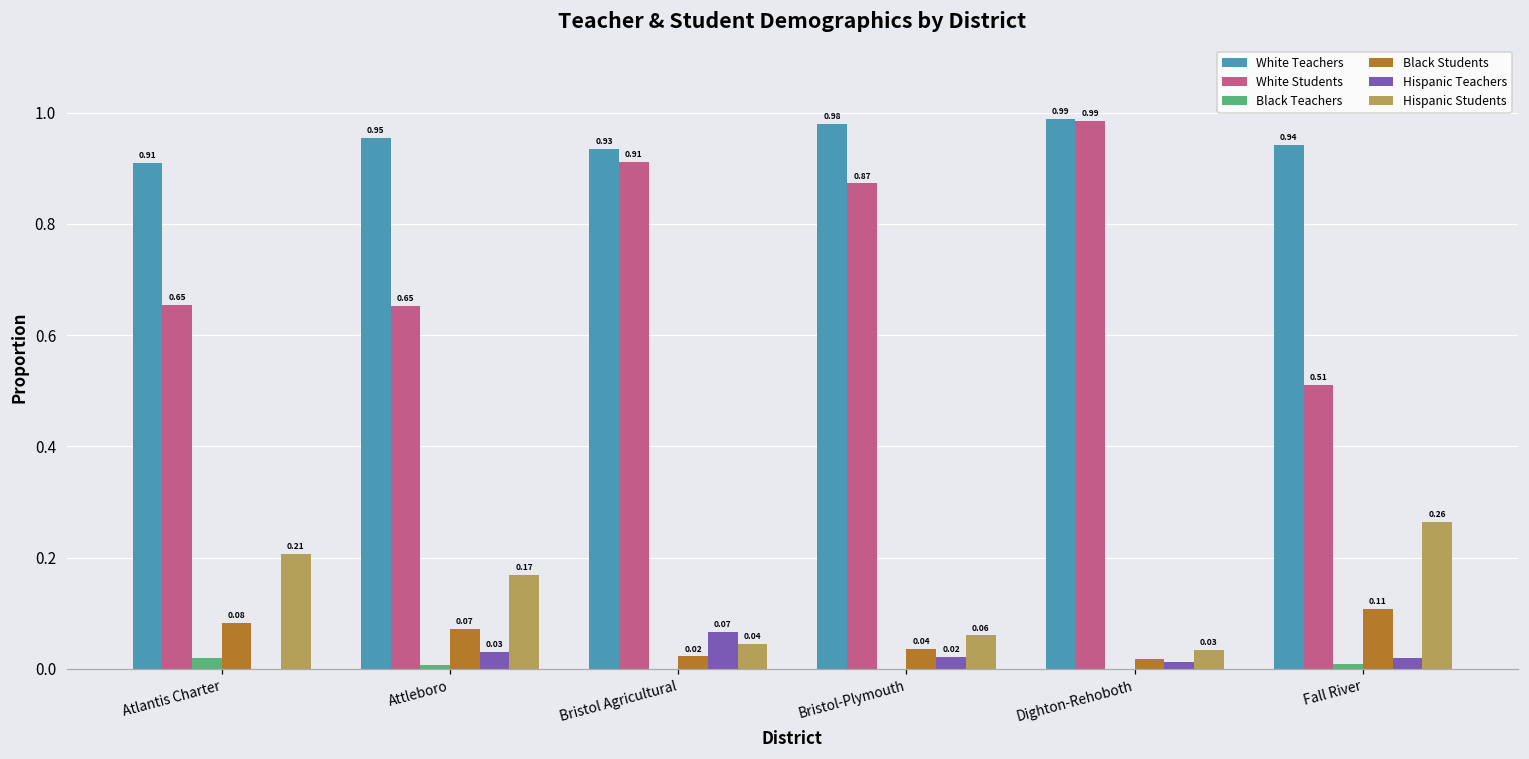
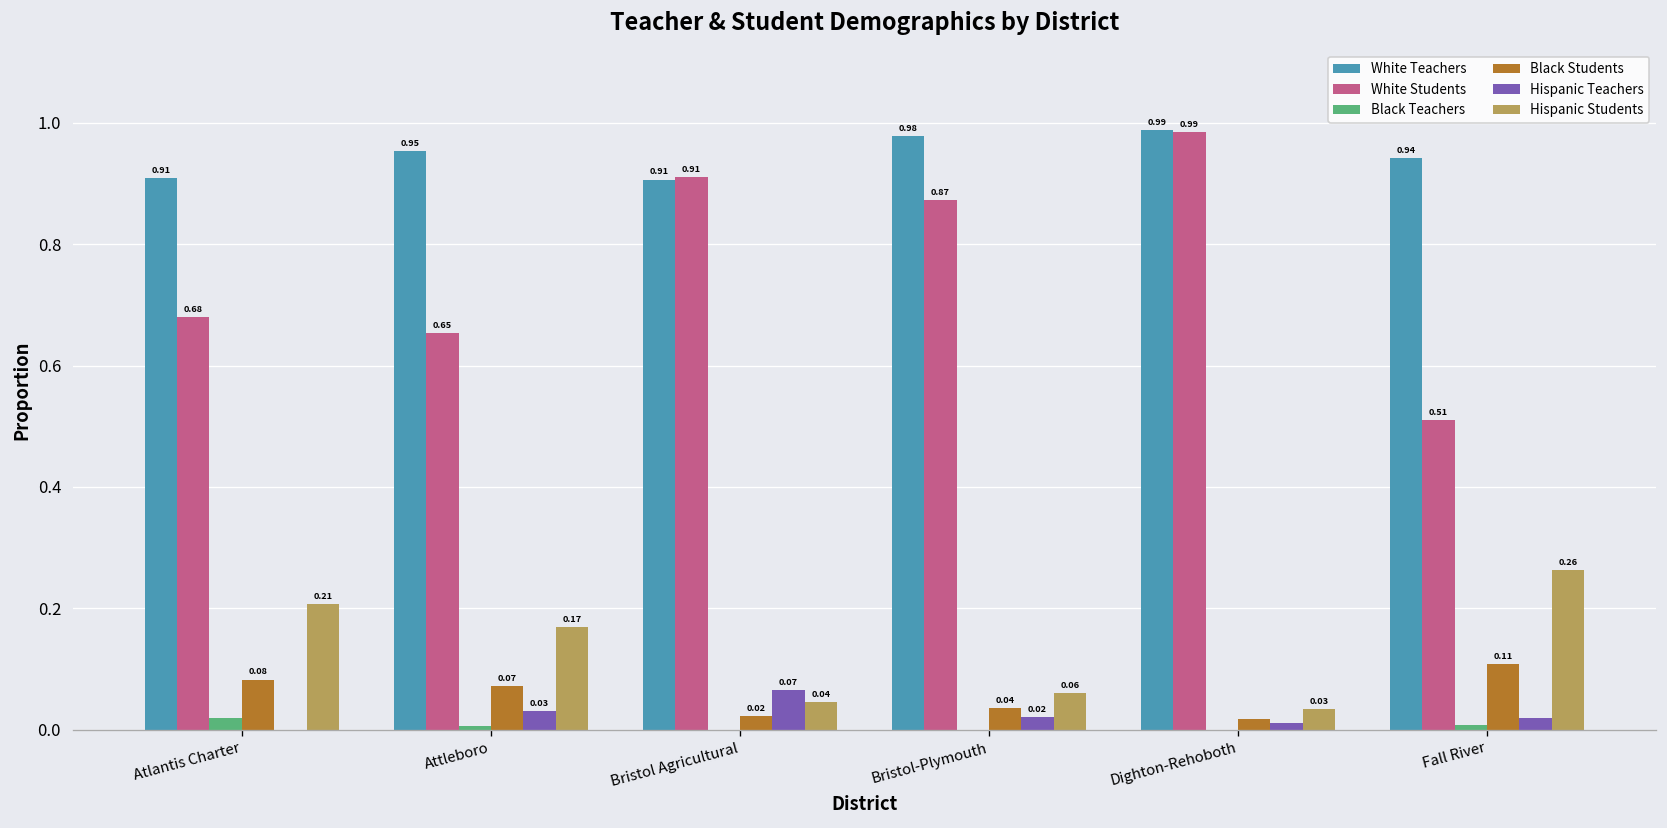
White Students, Atlantis Charter: 0.65 -> 0.68
White Teachers, Bristol Agricultural: 0.93 -> 0.91
